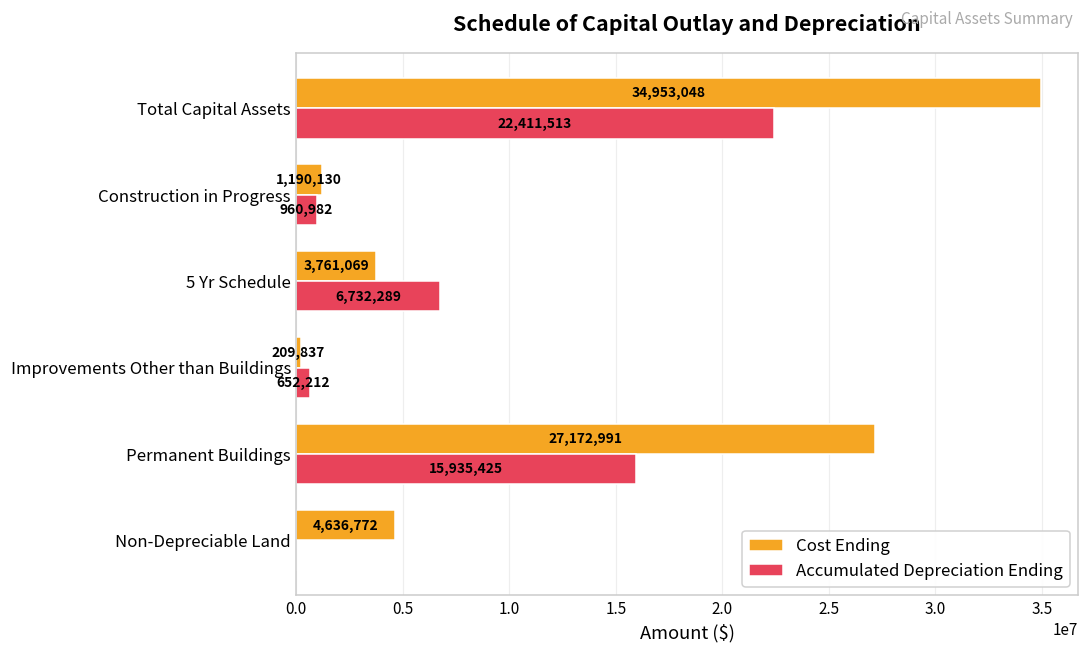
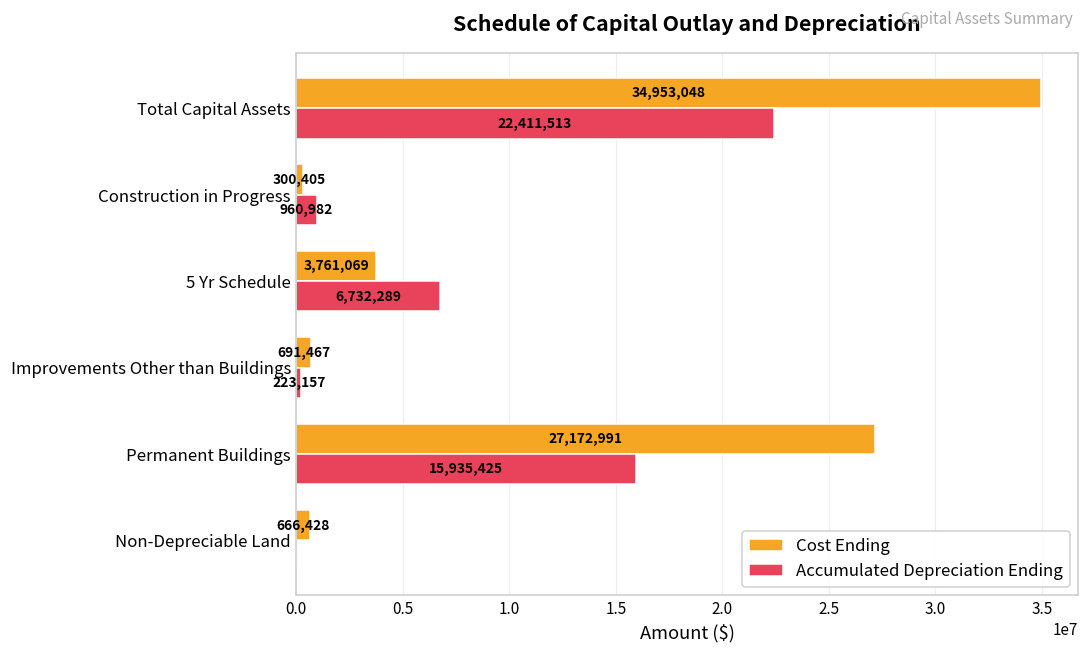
Cost Ending, Construction in Progress: 1,190,130 -> 300,405
Cost Ending, Improvements Other than Buildings: 209,837 -> 691,467
Accumulated Depreciation Ending, Improvements Other than Buildings: 652,212 -> 223,157
Cost Ending, Non-Depreciable Land: 4,636,772 -> 666,428
